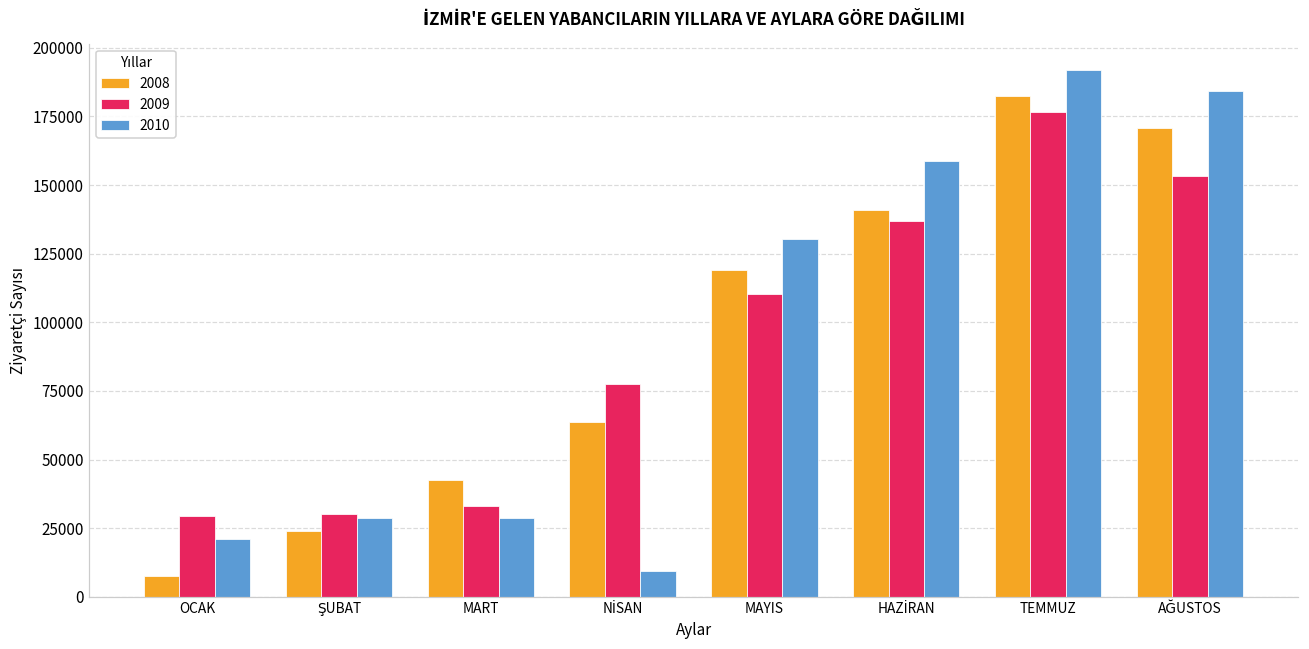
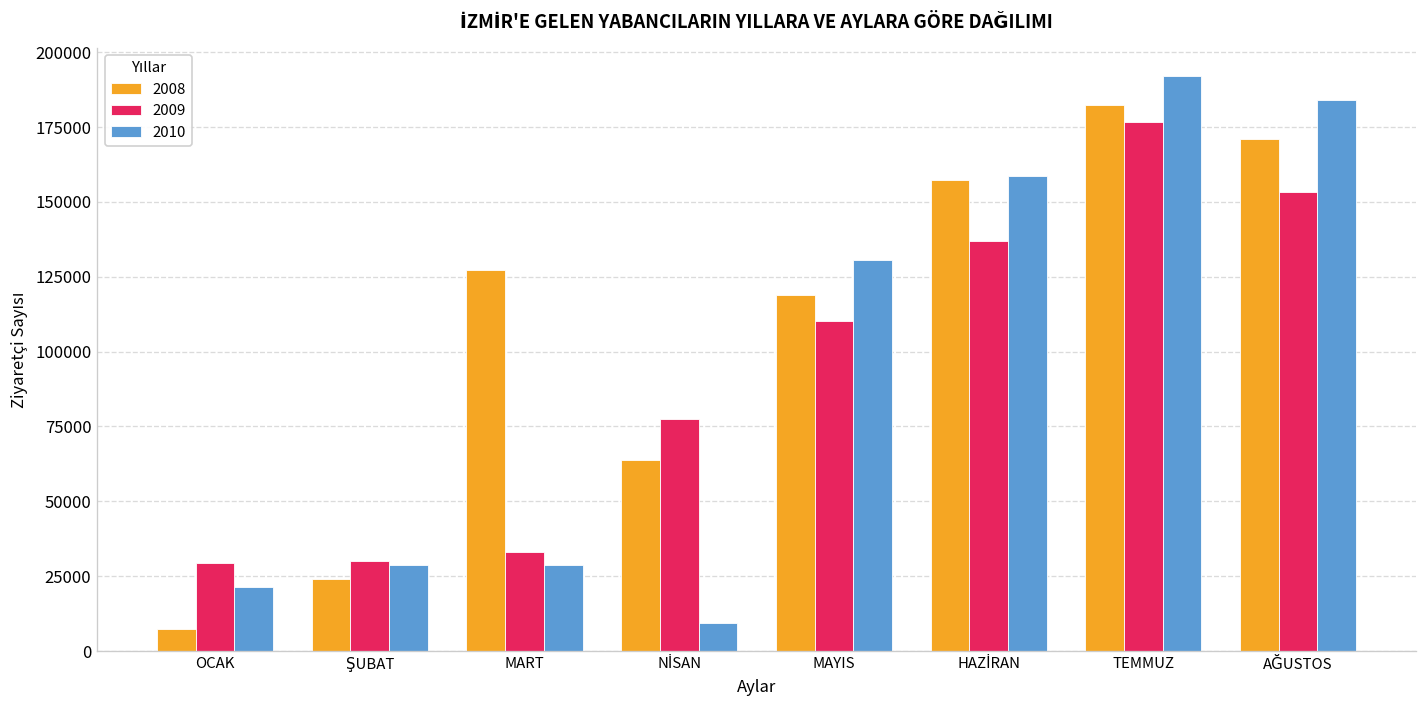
2008, MART: 43000 -> 127000
2008, HAZİRAN: 141000 -> 157000
